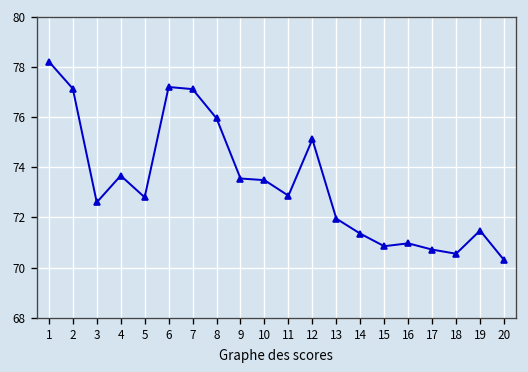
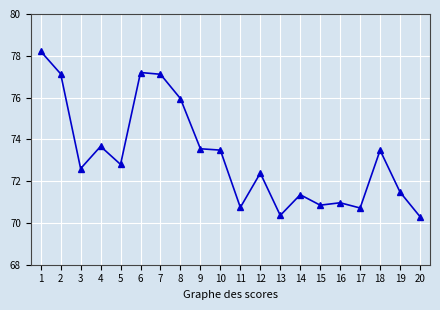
11: 72.9 -> 70.7
12: 75.1 -> 72.4
13: 72.0 -> 70.4
18: 70.6 -> 73.5
